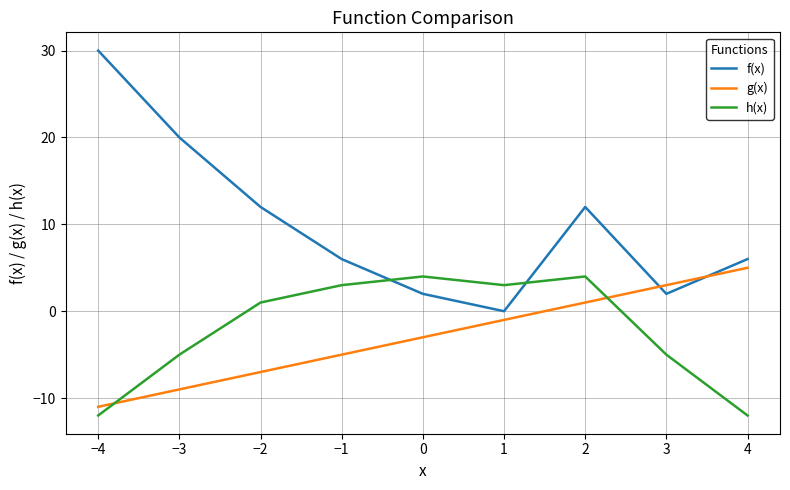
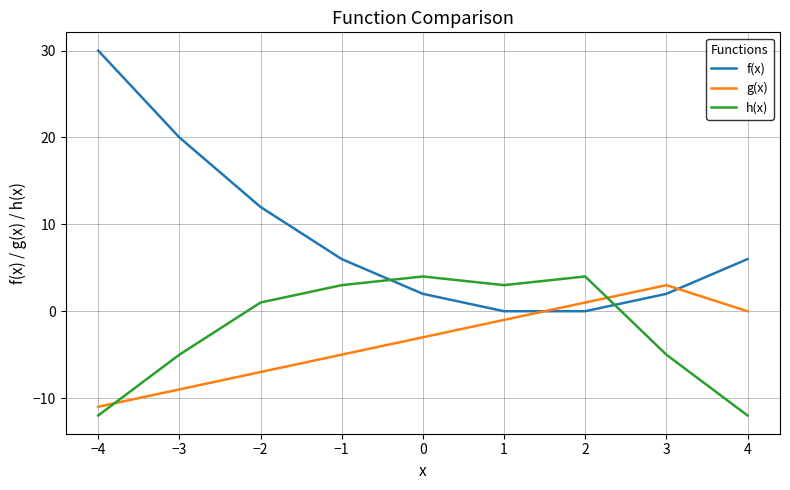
f(x), 2: 12 -> 0
g(x), 4: 5 -> 0
